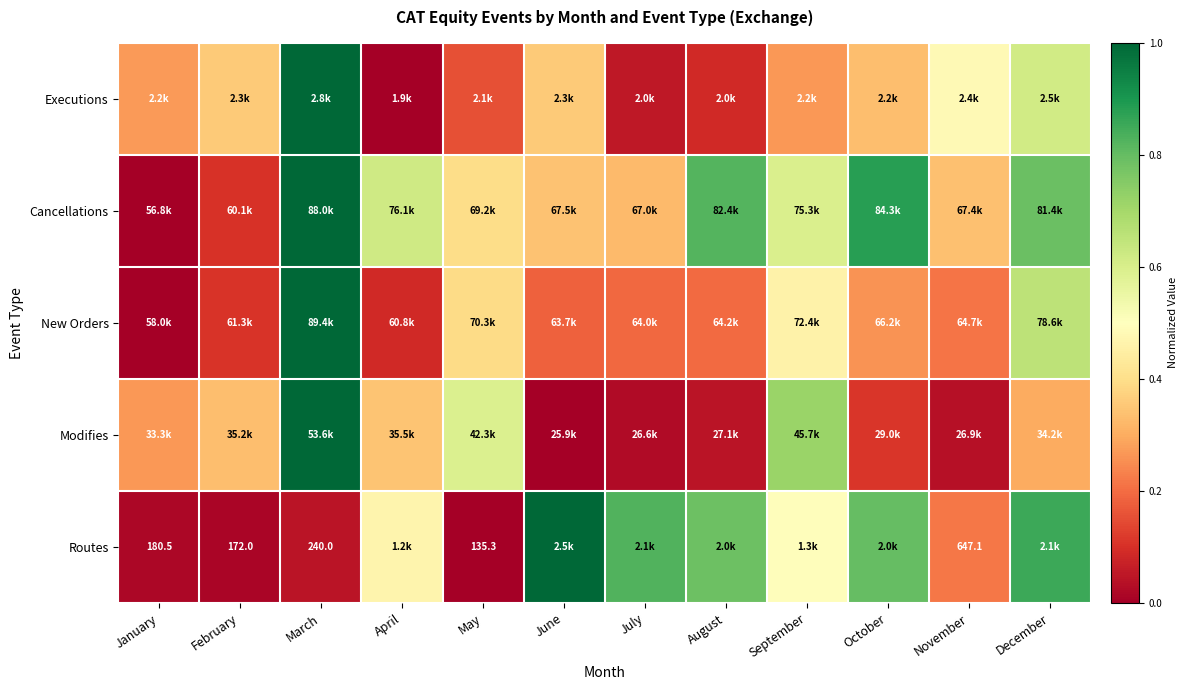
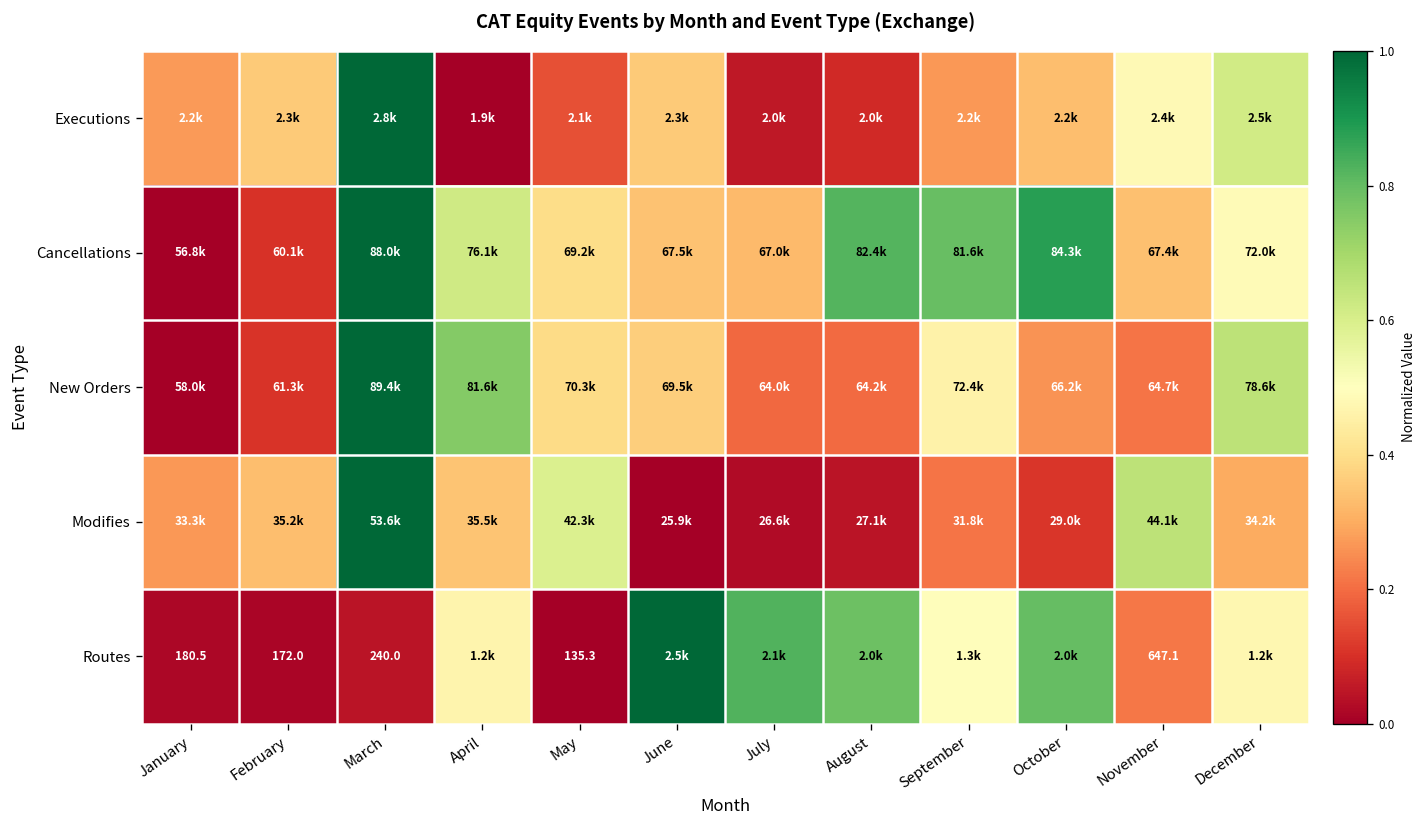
Cancellations, September: 75.3k -> 81.6k
Cancellations, December: 81.4k -> 72.0k
New Orders, April: 60.8k -> 81.6k
New Orders, June: 63.7k -> 69.5k
Modifies, September: 45.7k -> 31.8k
Modifies, November: 26.9k -> 44.1k
Routes, December: 2.1k -> 1.2k
